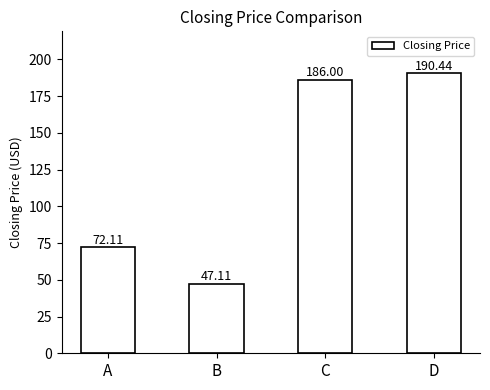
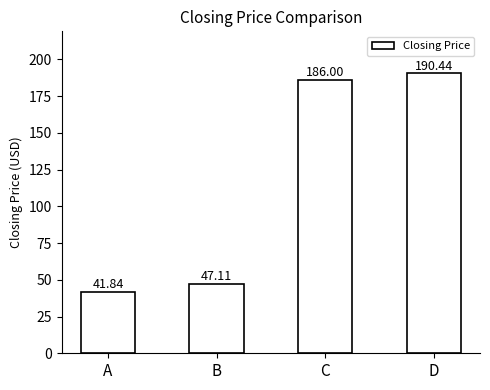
A: 72.11 -> 41.84
